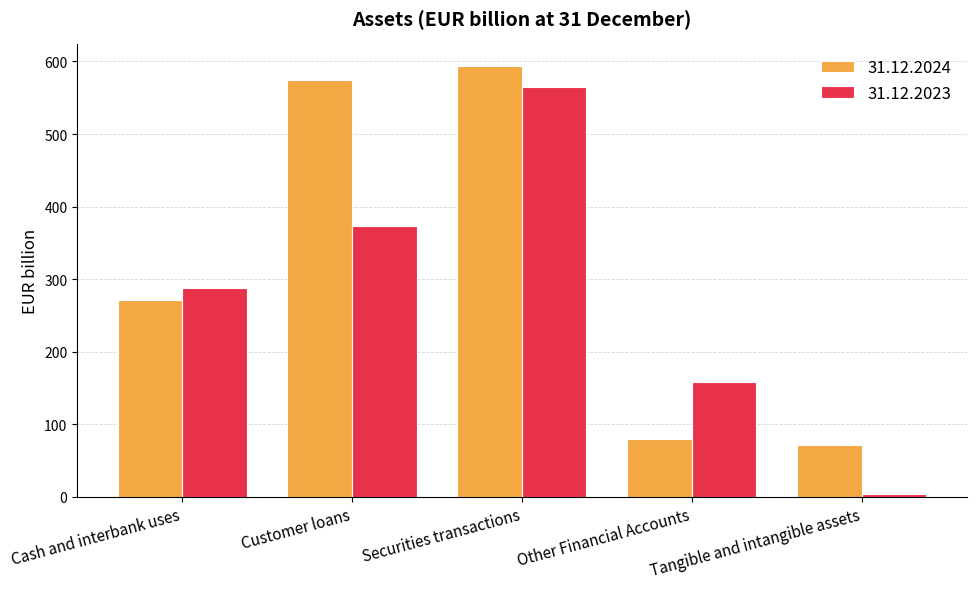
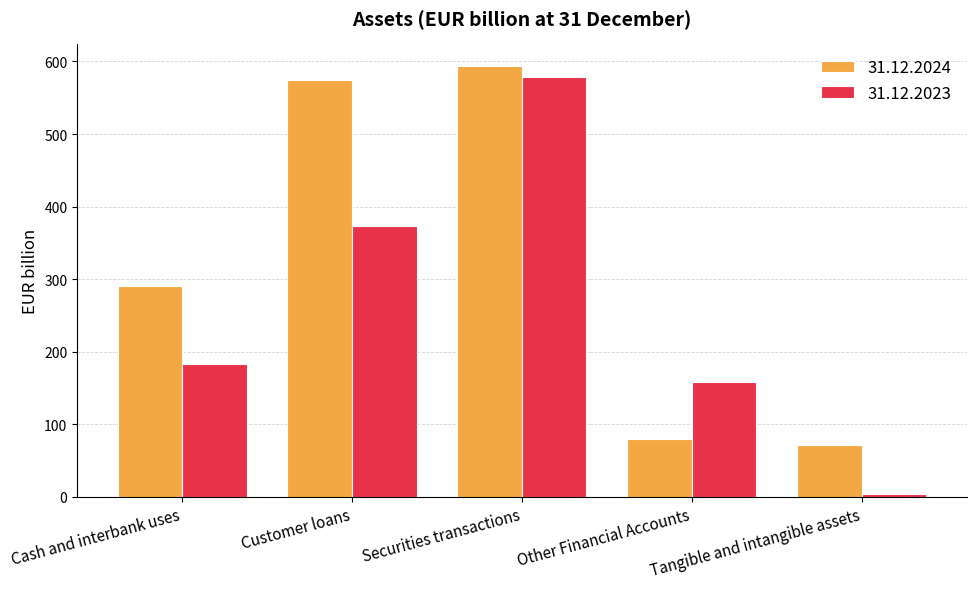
31.12.2024, Cash and interbank uses: 270 -> 290
31.12.2023, Cash and interbank uses: 290 -> 180
31.12.2023, Securities transactions: 570 -> 580
